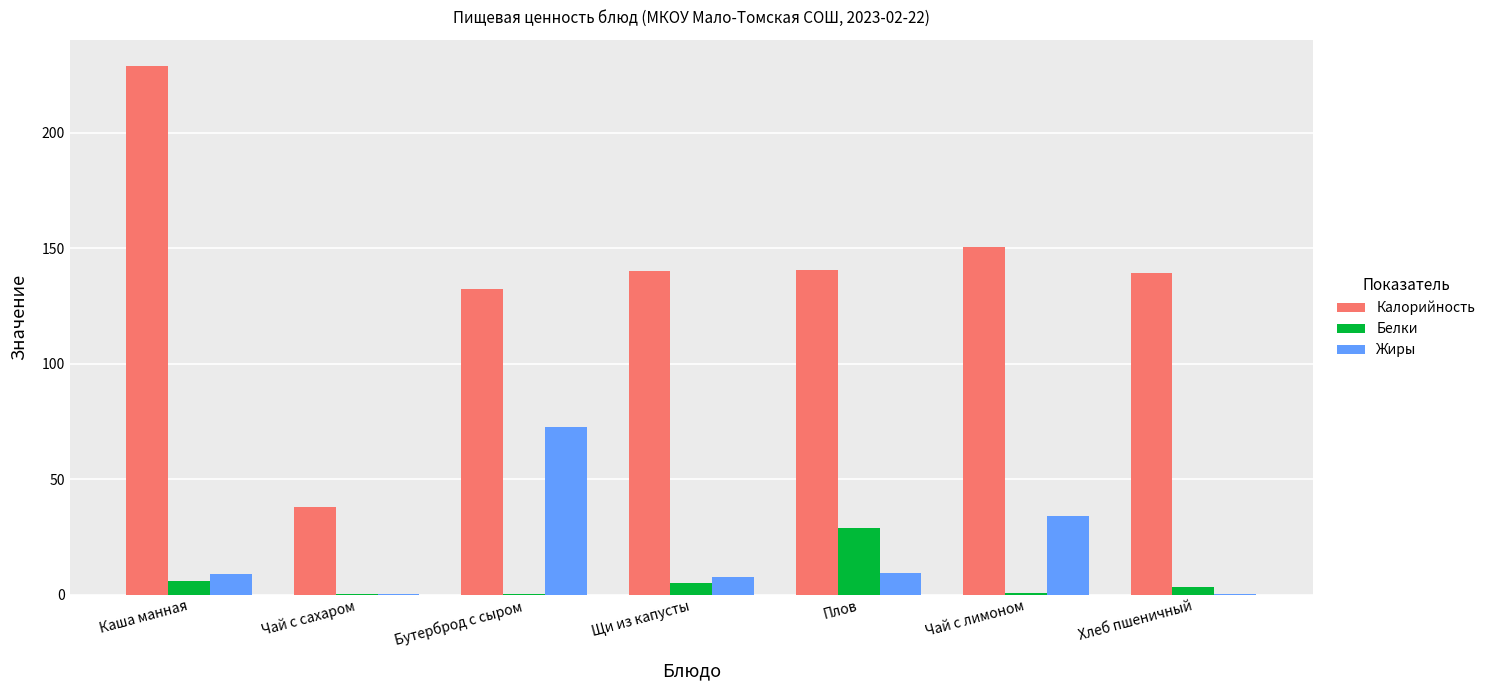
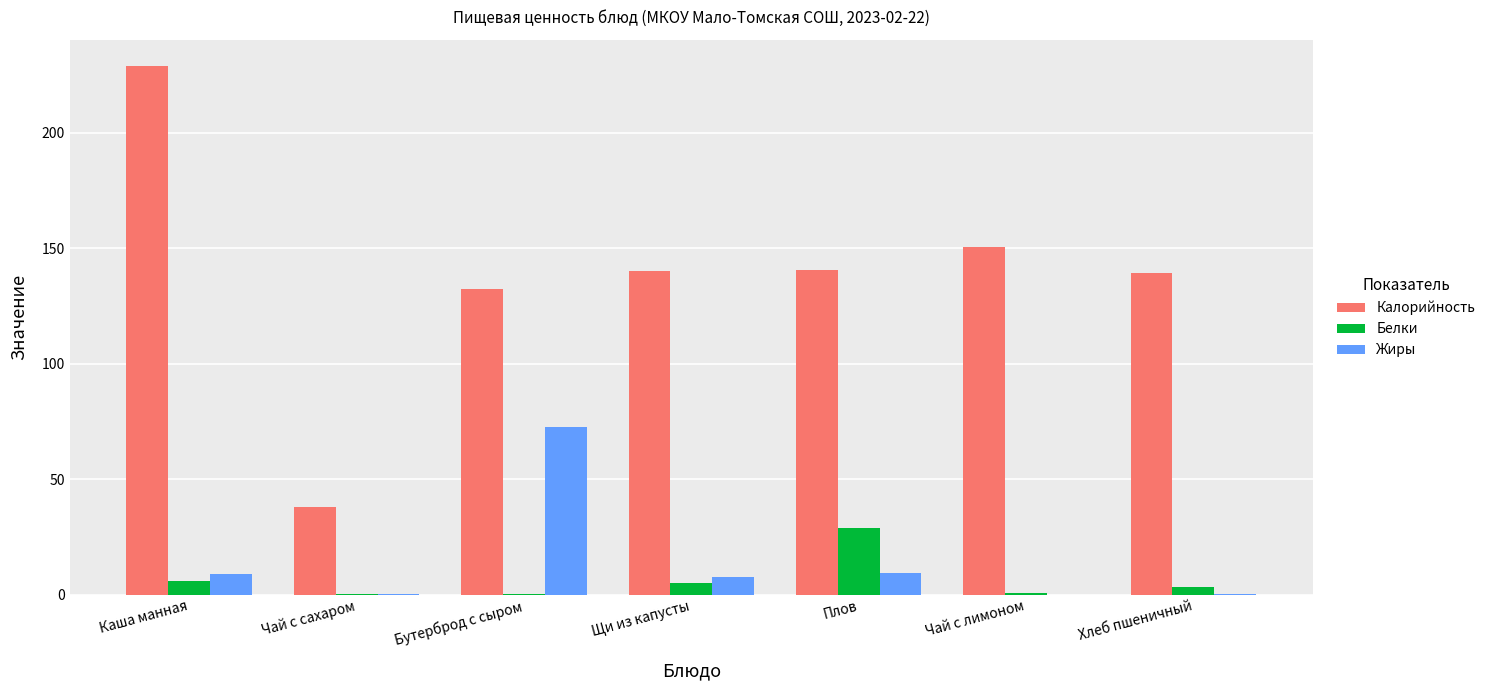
Жиры, Чай с лимоном: 34 -> 0
